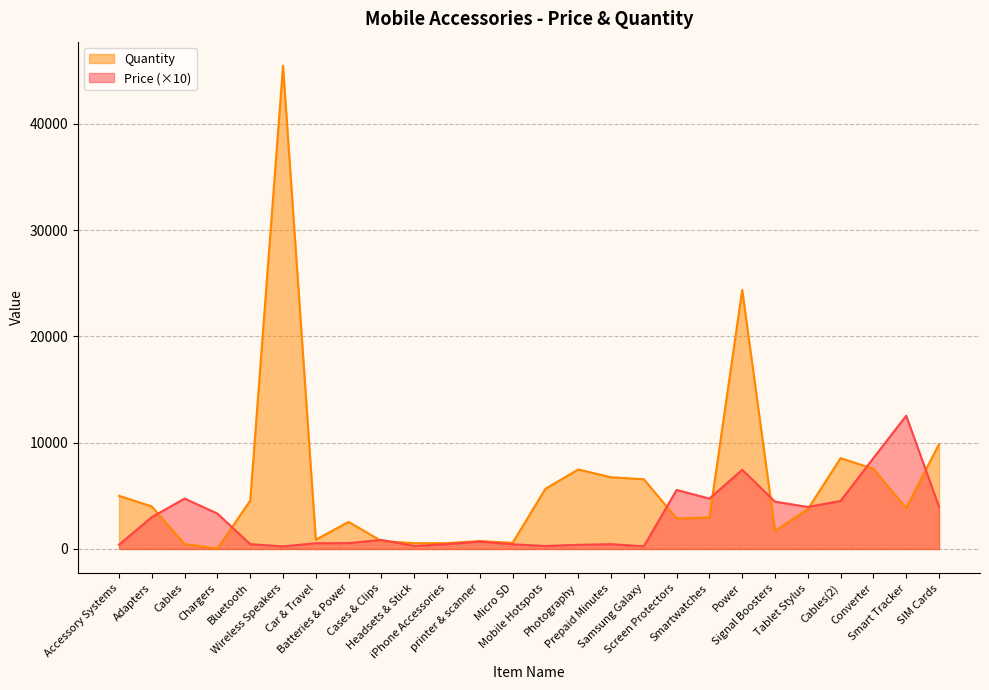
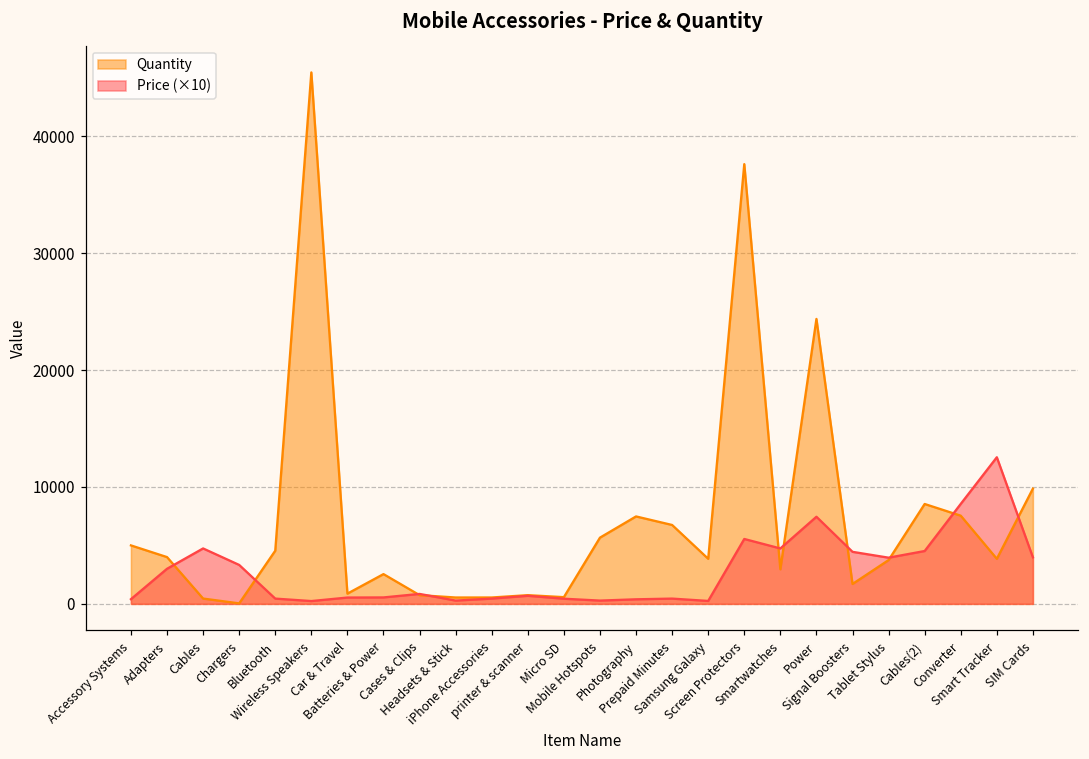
Quantity, Samsung Galaxy: 6600 -> 3900
Quantity, Screen Protectors: 2900 -> 37600
